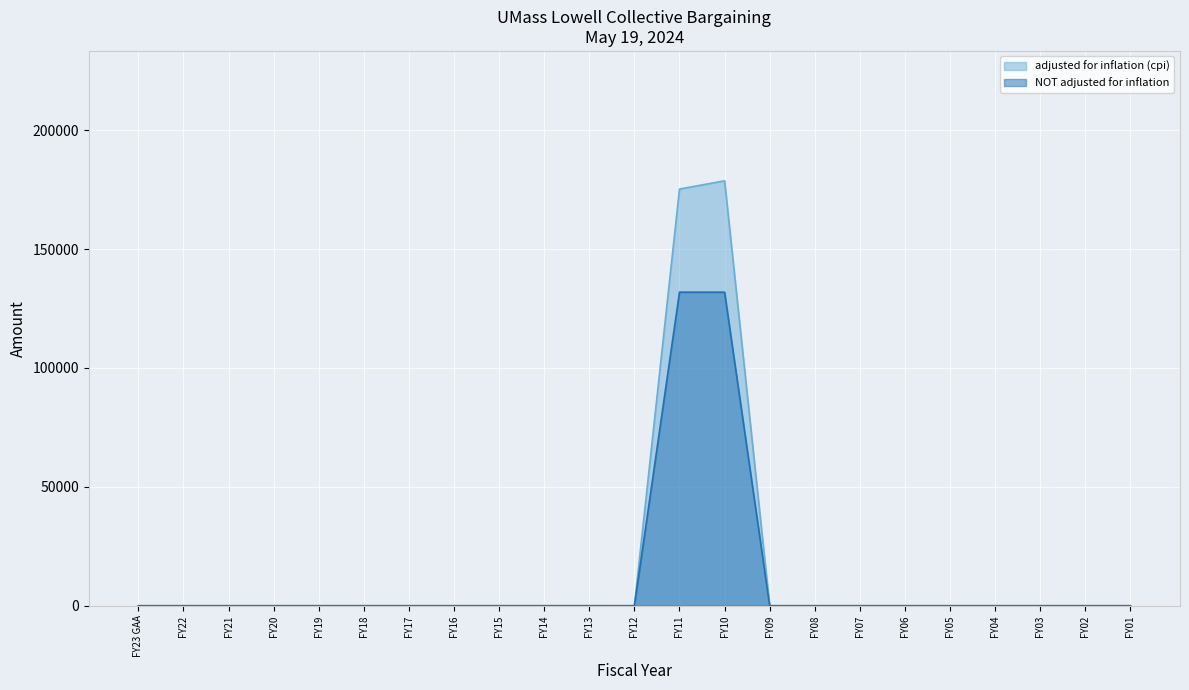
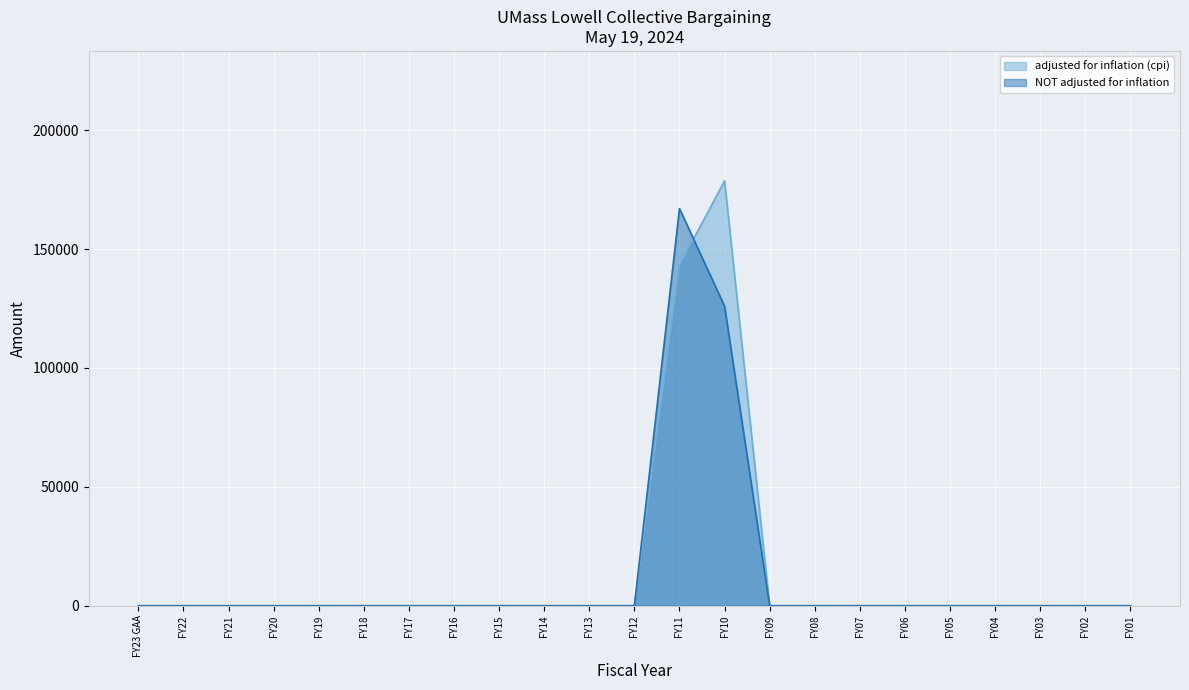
adjusted for inflation (cpi), FY11: 175000 -> 143000
NOT adjusted for inflation, FY11: 132000 -> 167000
NOT adjusted for inflation, FY10: 132000 -> 126000
